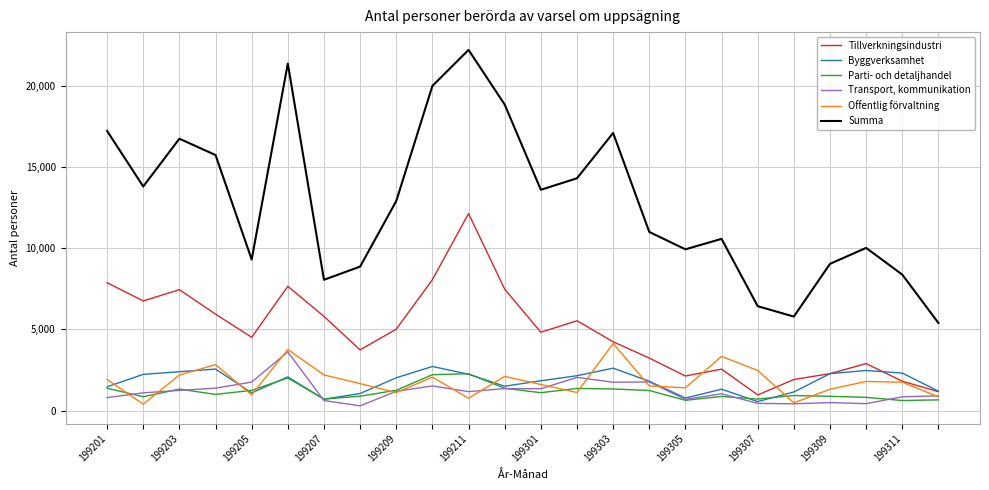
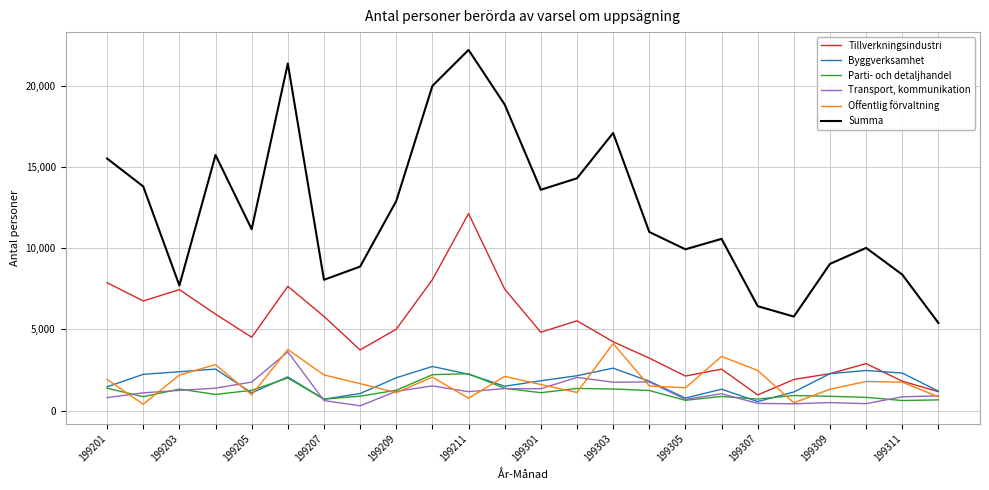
Summa, 199201: 17,200 -> 15,500
Summa, 199203: 16,700 -> 7,700
Summa, 199205: 9,300 -> 11,200
